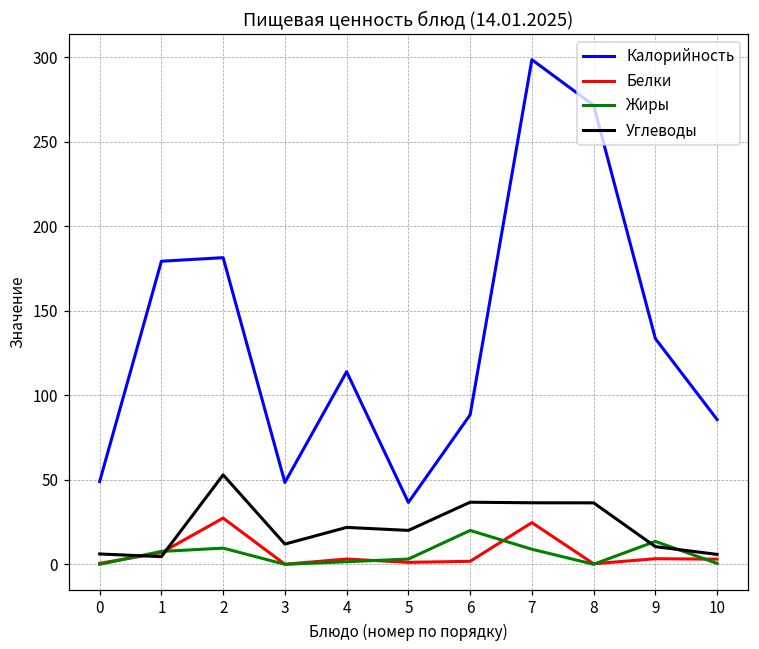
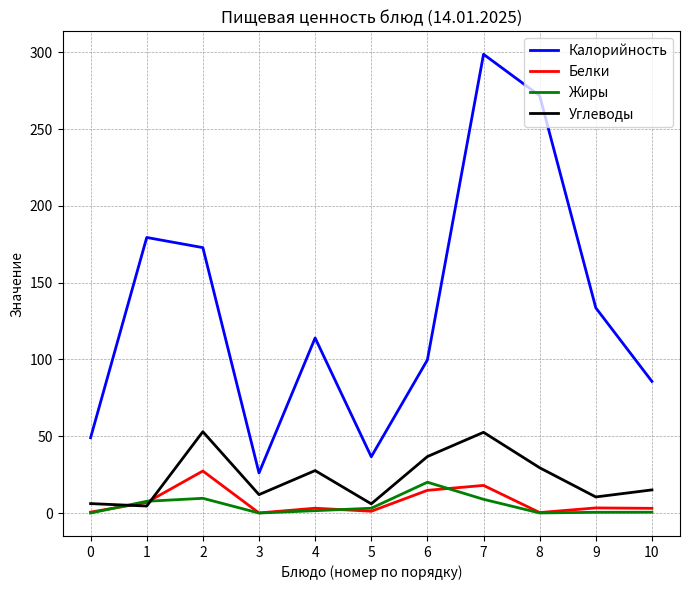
Калорийность, 2: 182 -> 173
Калорийность, 3: 49 -> 26
Углеводы, 4: 22 -> 28
Углеводы, 5: 20 -> 6
Калорийность, 6: 89 -> 100
Белки, 6: 2 -> 15
Белки, 7: 25 -> 18
Углеводы, 7: 36 -> 53
Углеводы, 8: 36 -> 30
Жиры, 9: 14 -> 1
Углеводы, 10: 6 -> 15
